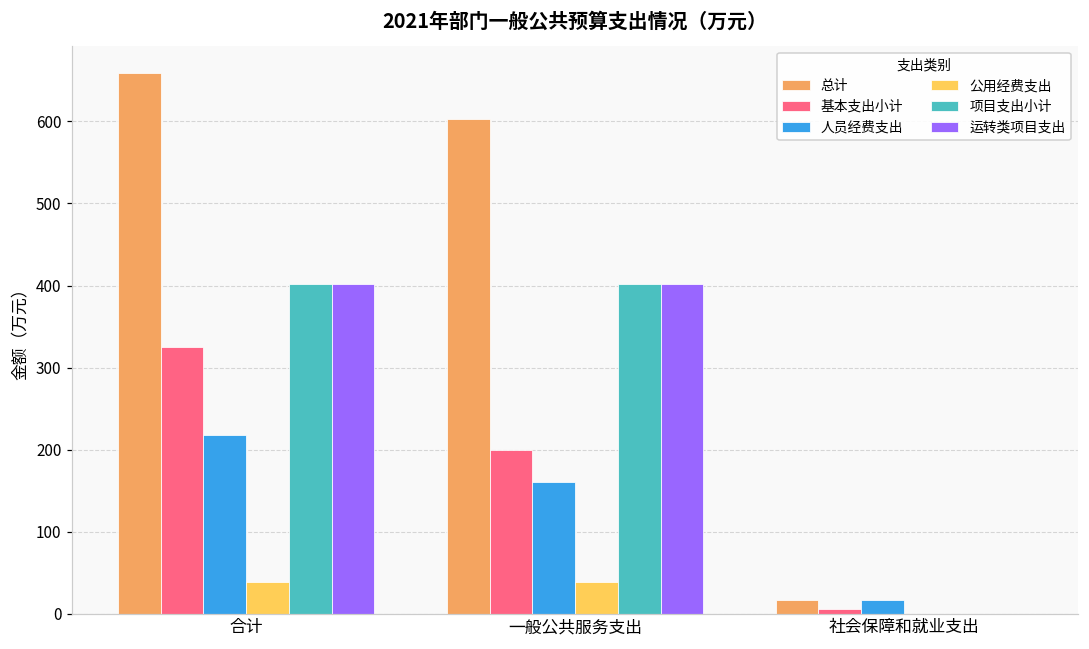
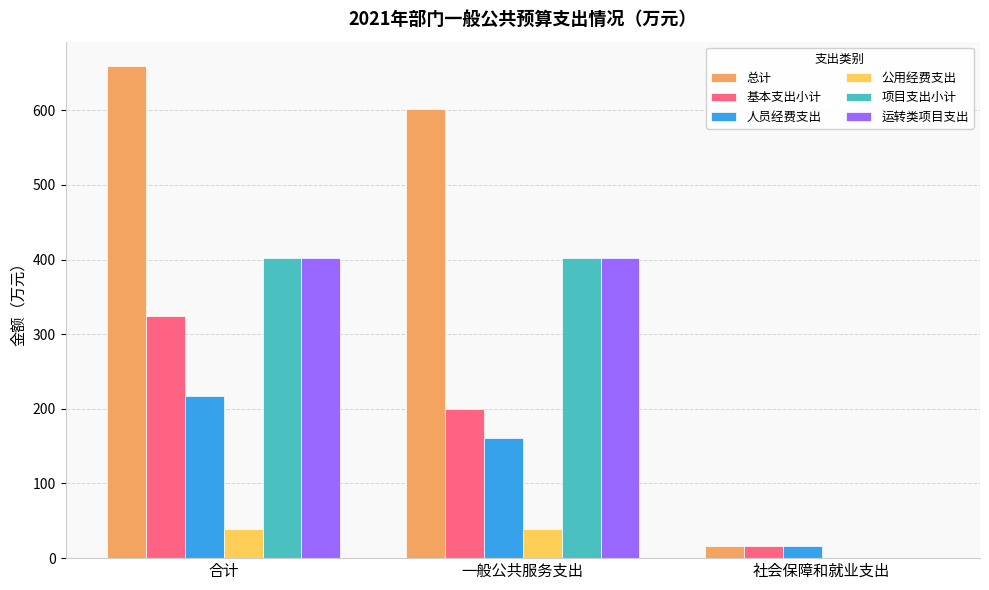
基本支出小计, 社会保障和就业支出: 10 -> 20
